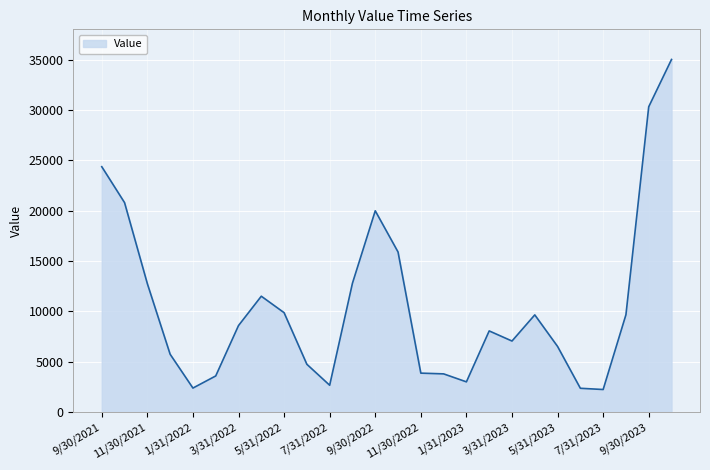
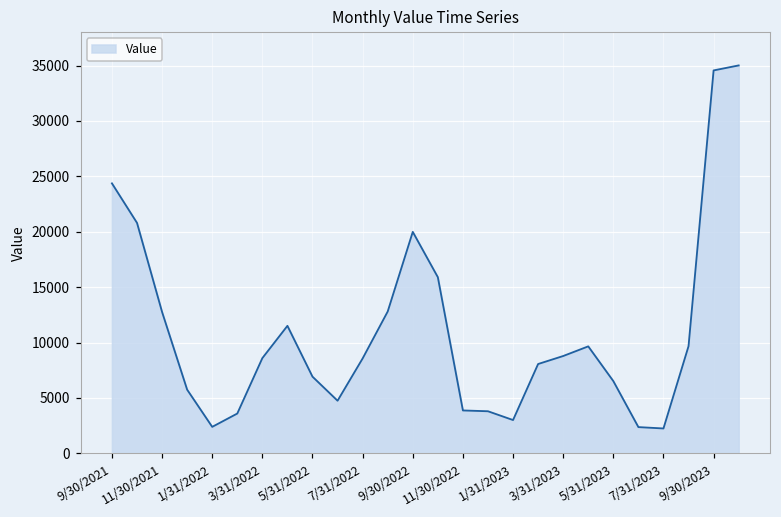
5/31/2022: 9900 -> 6900
7/31/2022: 2700 -> 8600
3/31/2023: 7100 -> 8800
9/30/2023: 30300 -> 34600
